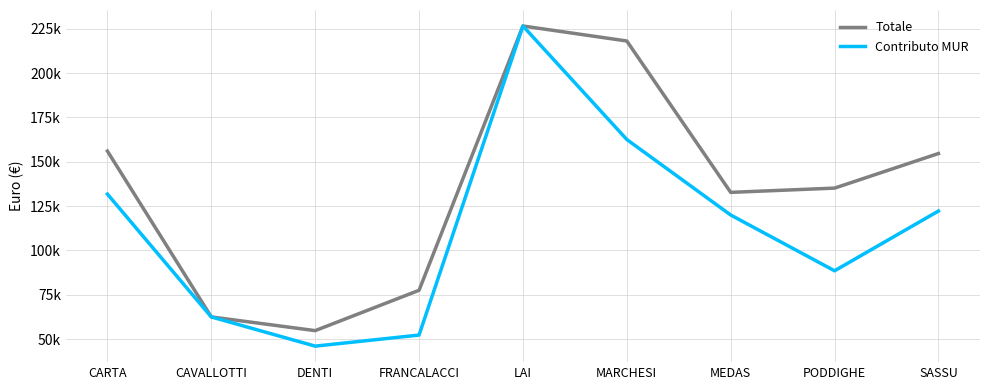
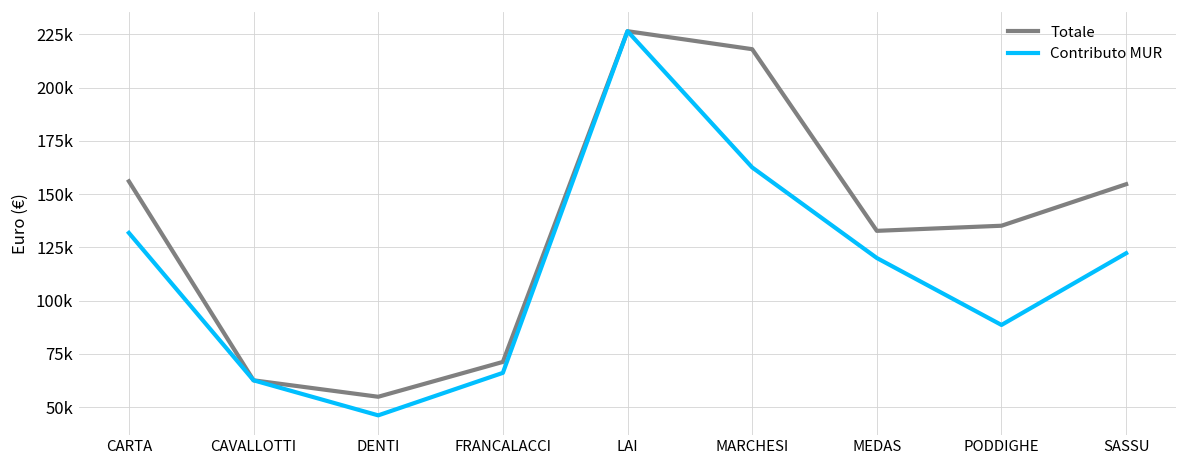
Totale, FRANCALACCI: 78000 -> 71000
Contributo MUR, FRANCALACCI: 52000 -> 66000
